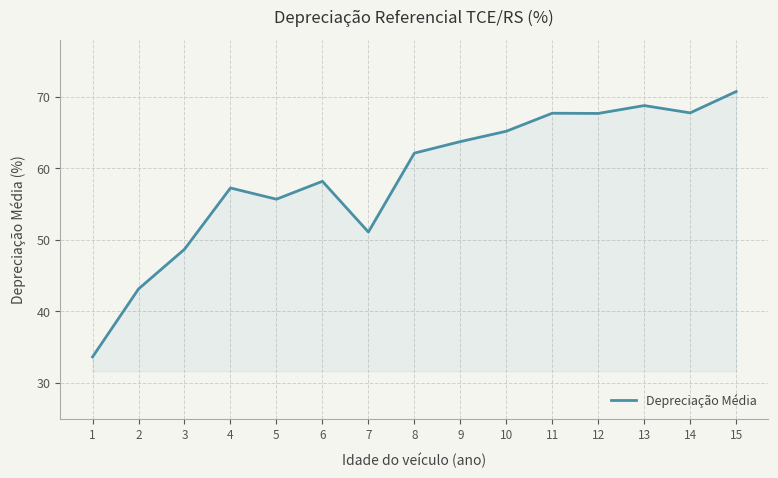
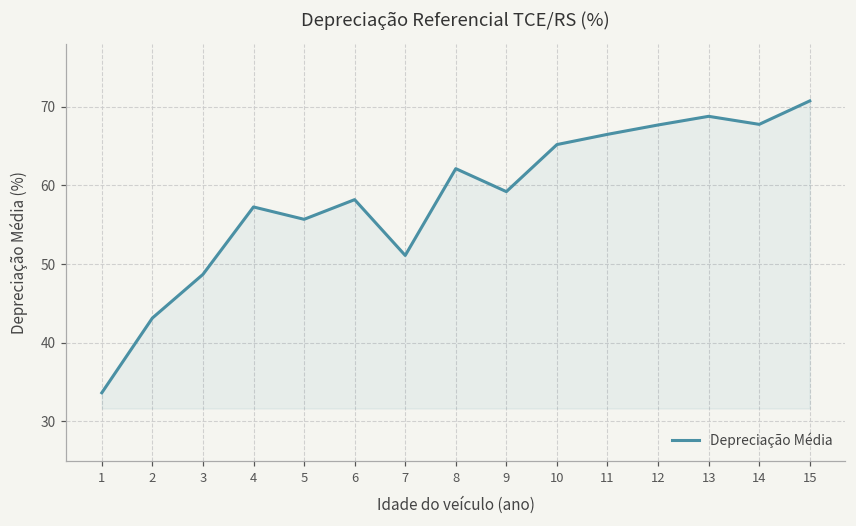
9: 64 -> 59
11: 68 -> 66
